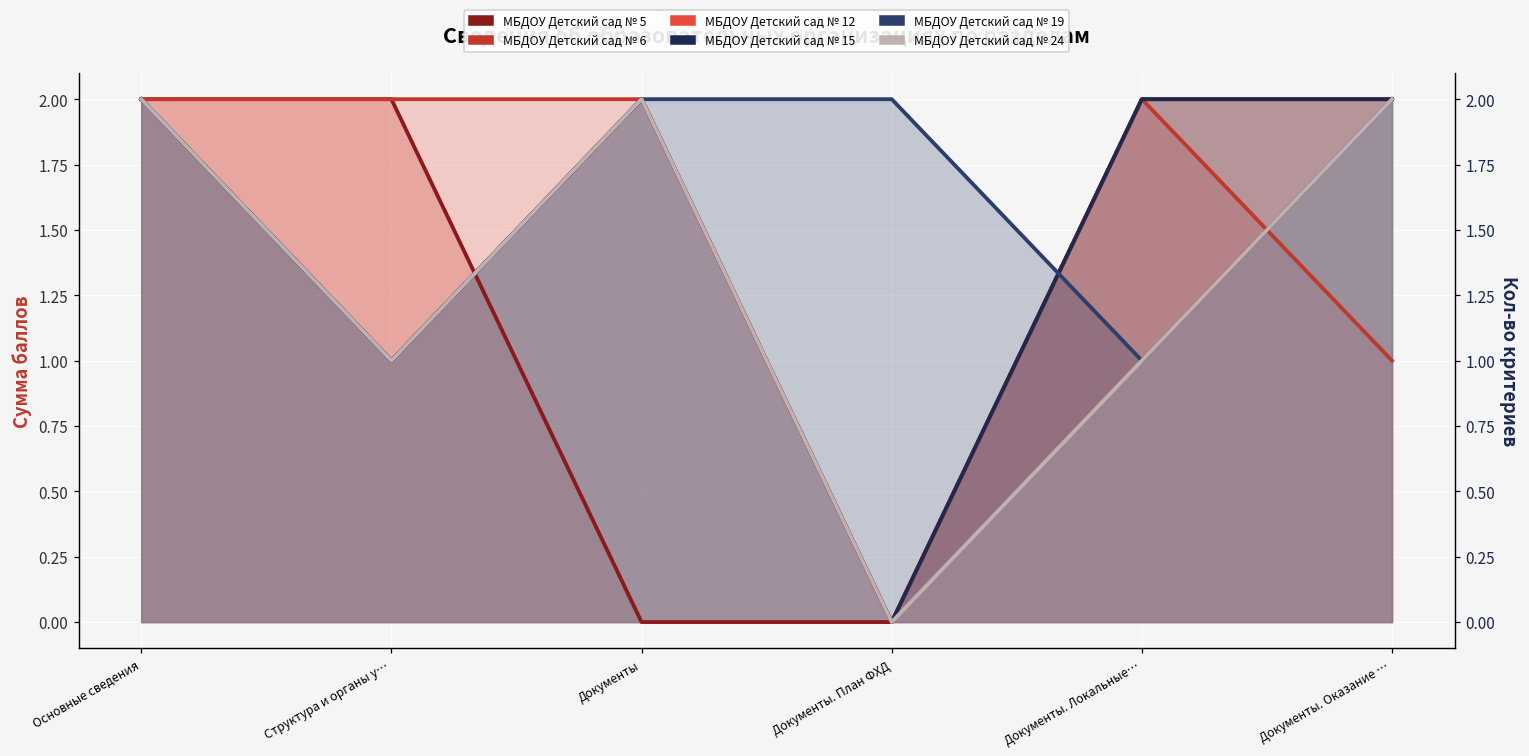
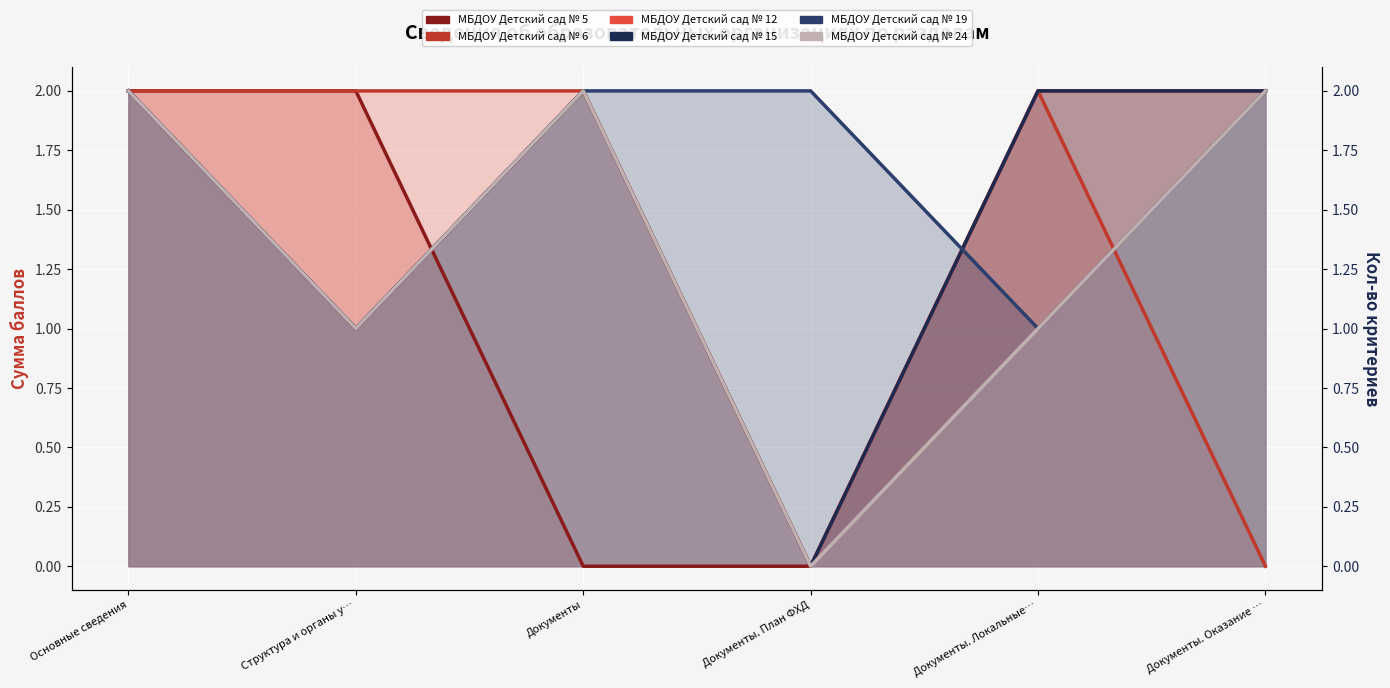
МБДОУ Детский сад № 6, Документы. Оказание …: 1 -> 0
